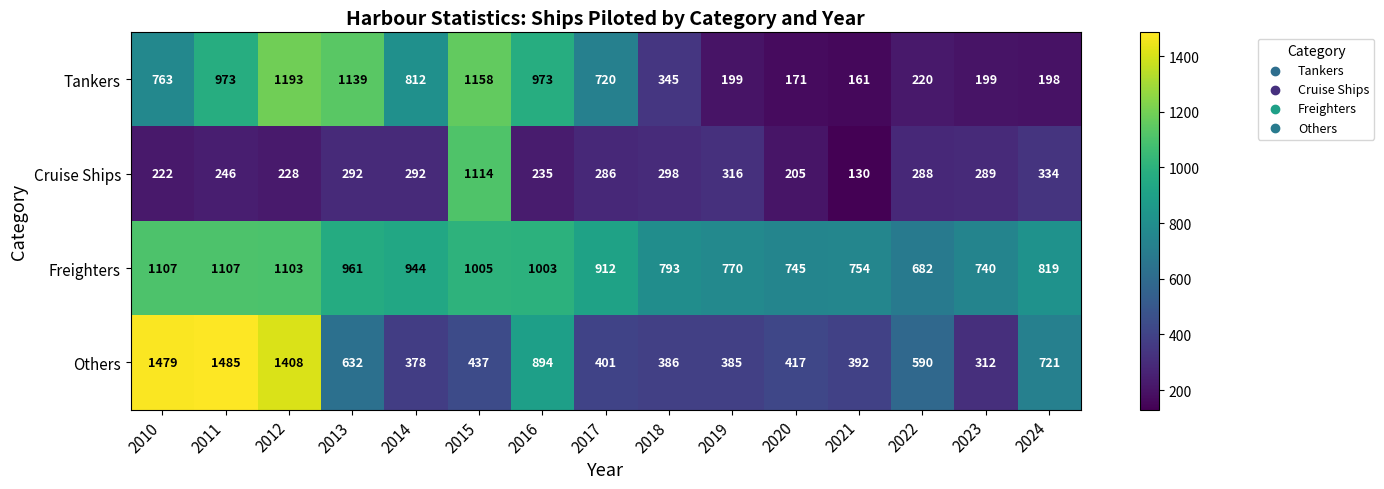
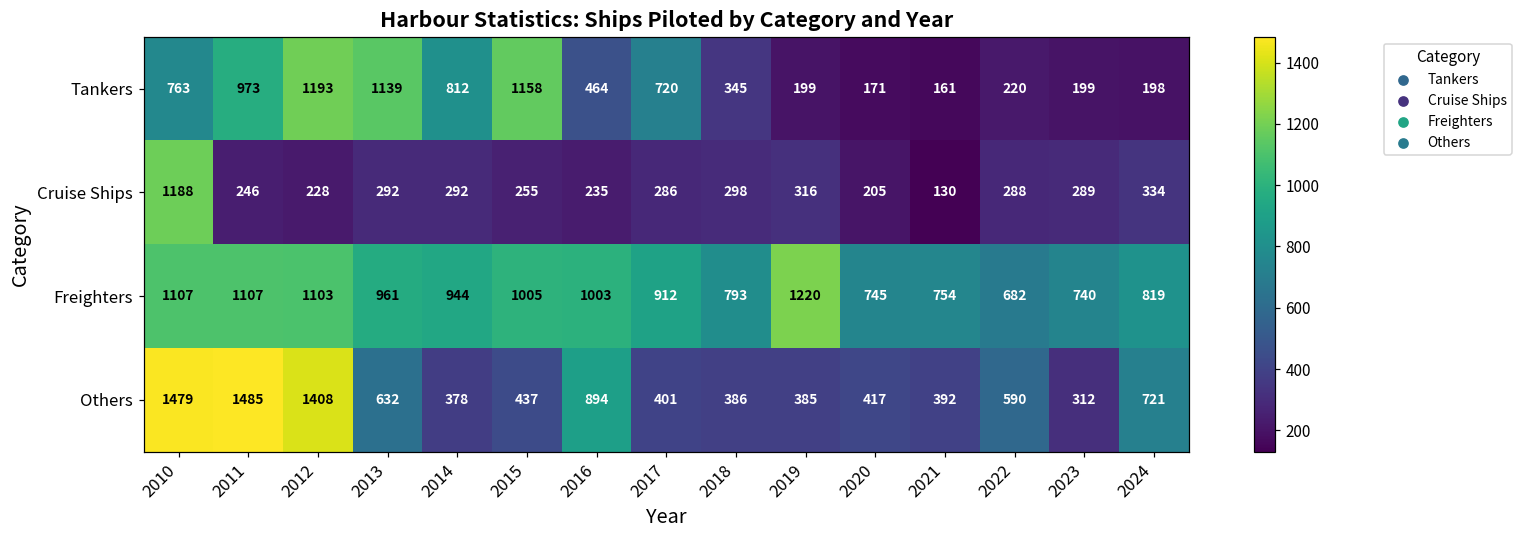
Tankers, 2016: 973 -> 464
Cruise Ships, 2010: 222 -> 1188
Cruise Ships, 2015: 1114 -> 255
Freighters, 2019: 770 -> 1220
